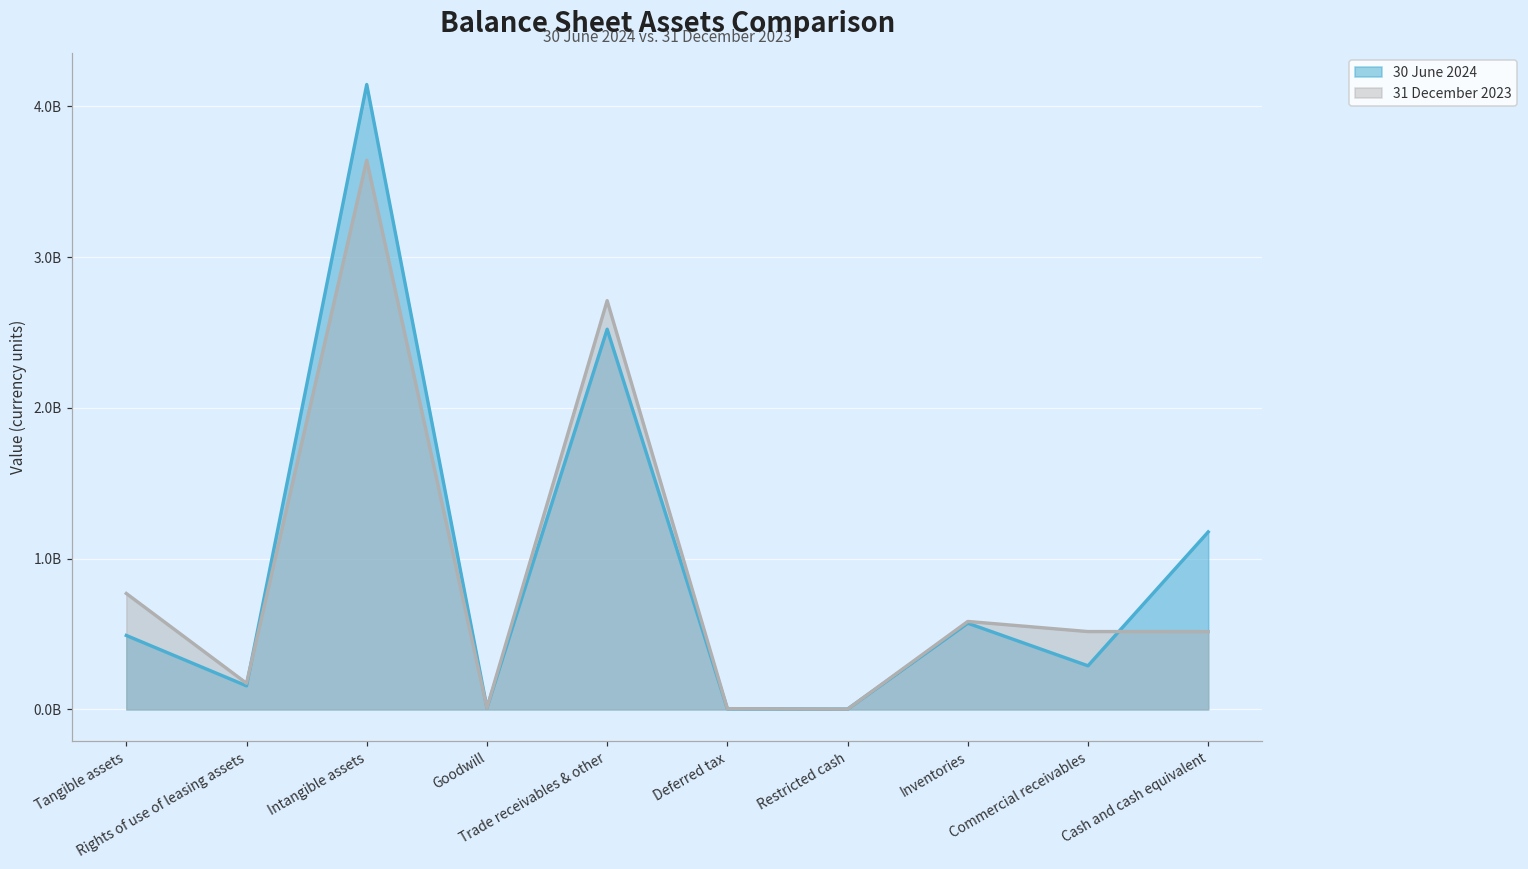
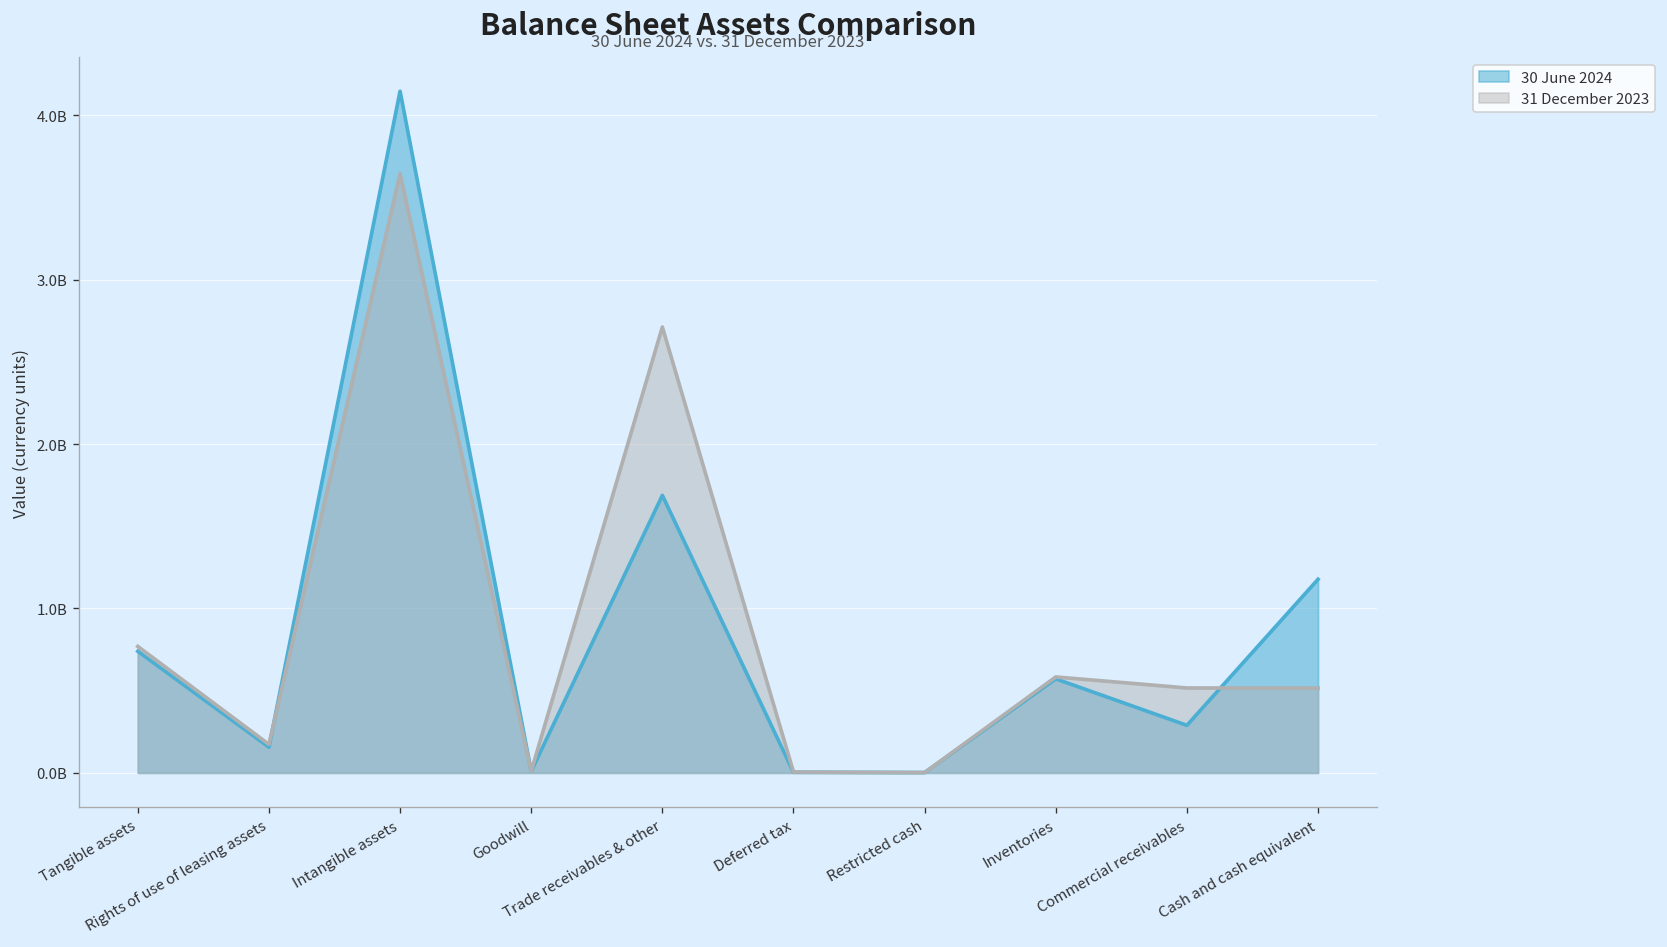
30 June 2024, Tangible assets: 490000000 -> 740000000
30 June 2024, Trade receivables & other: 2520000000 -> 1690000000
